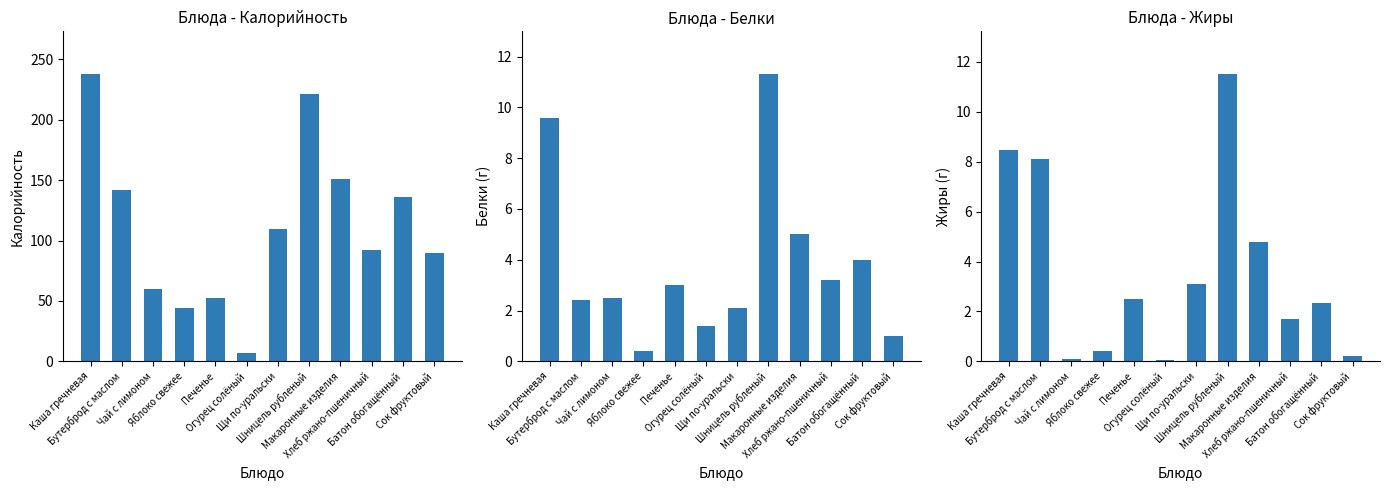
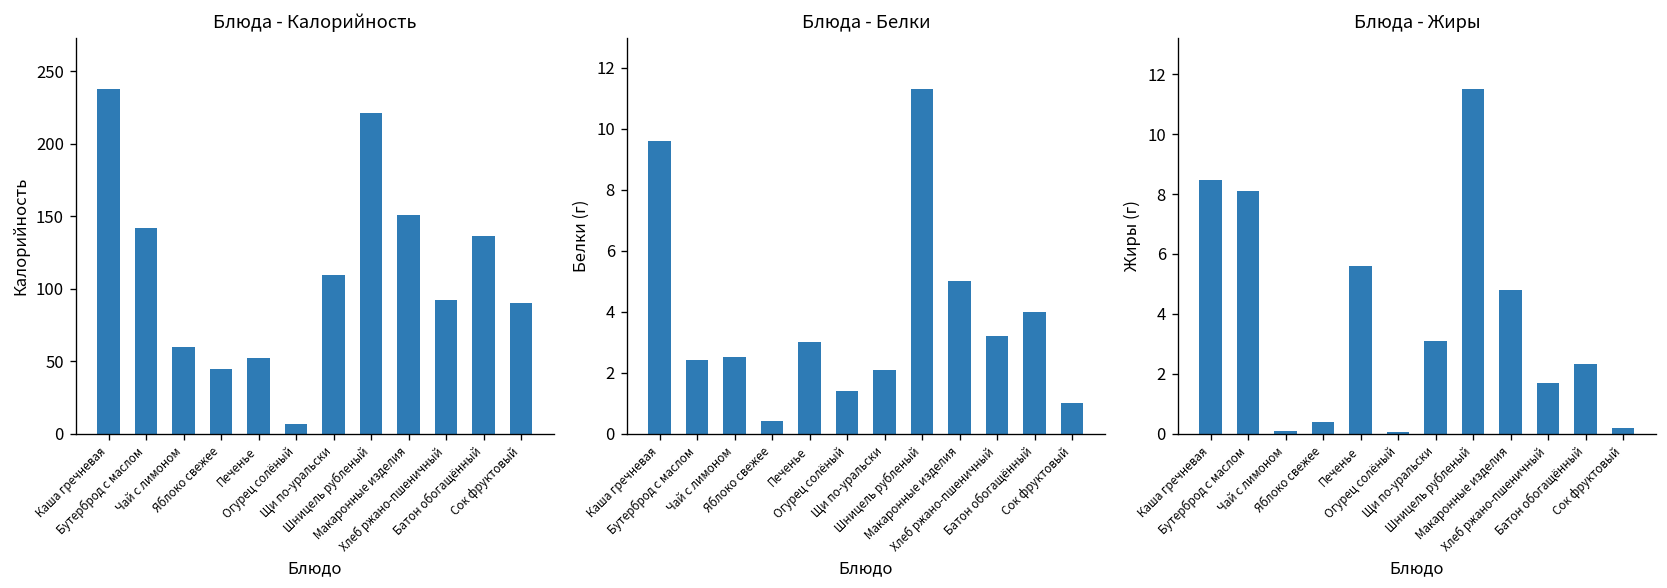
Блюда - Жиры, Печенье: 2.5 -> 5.6
